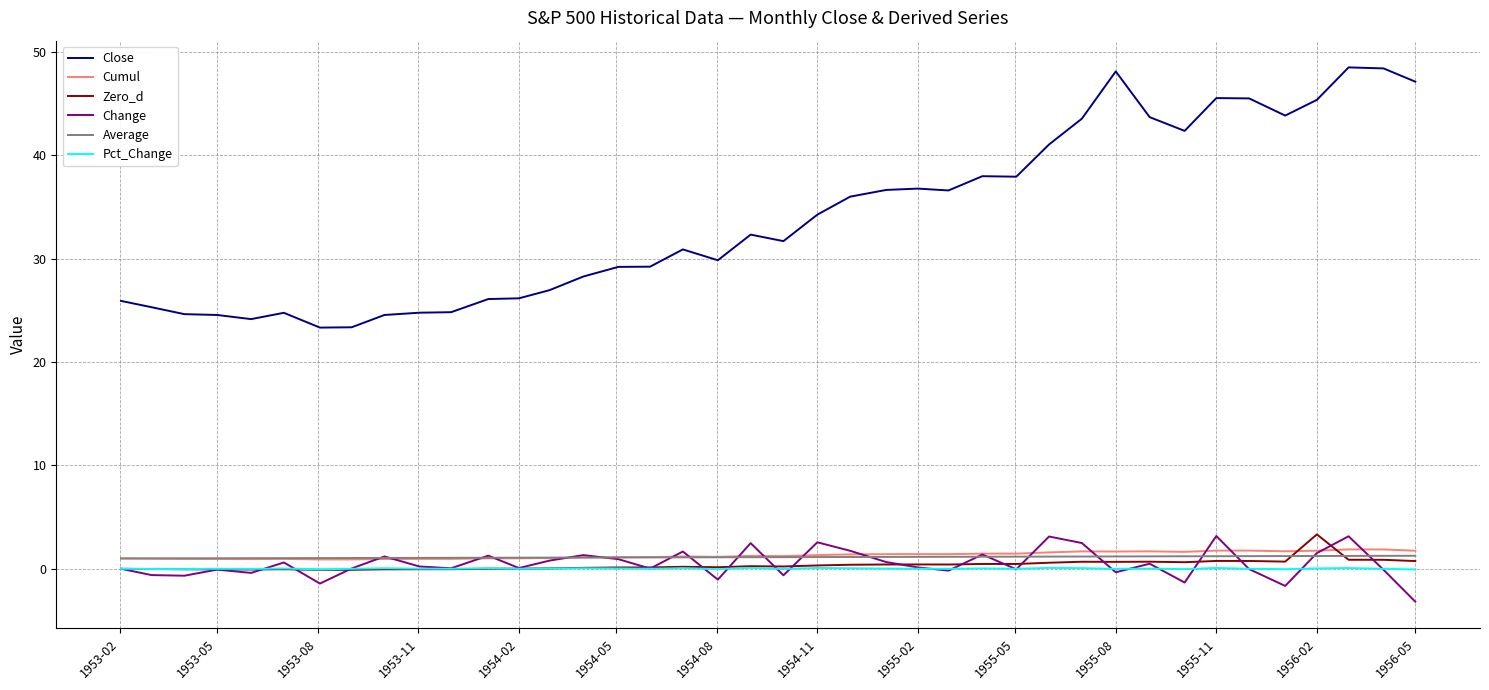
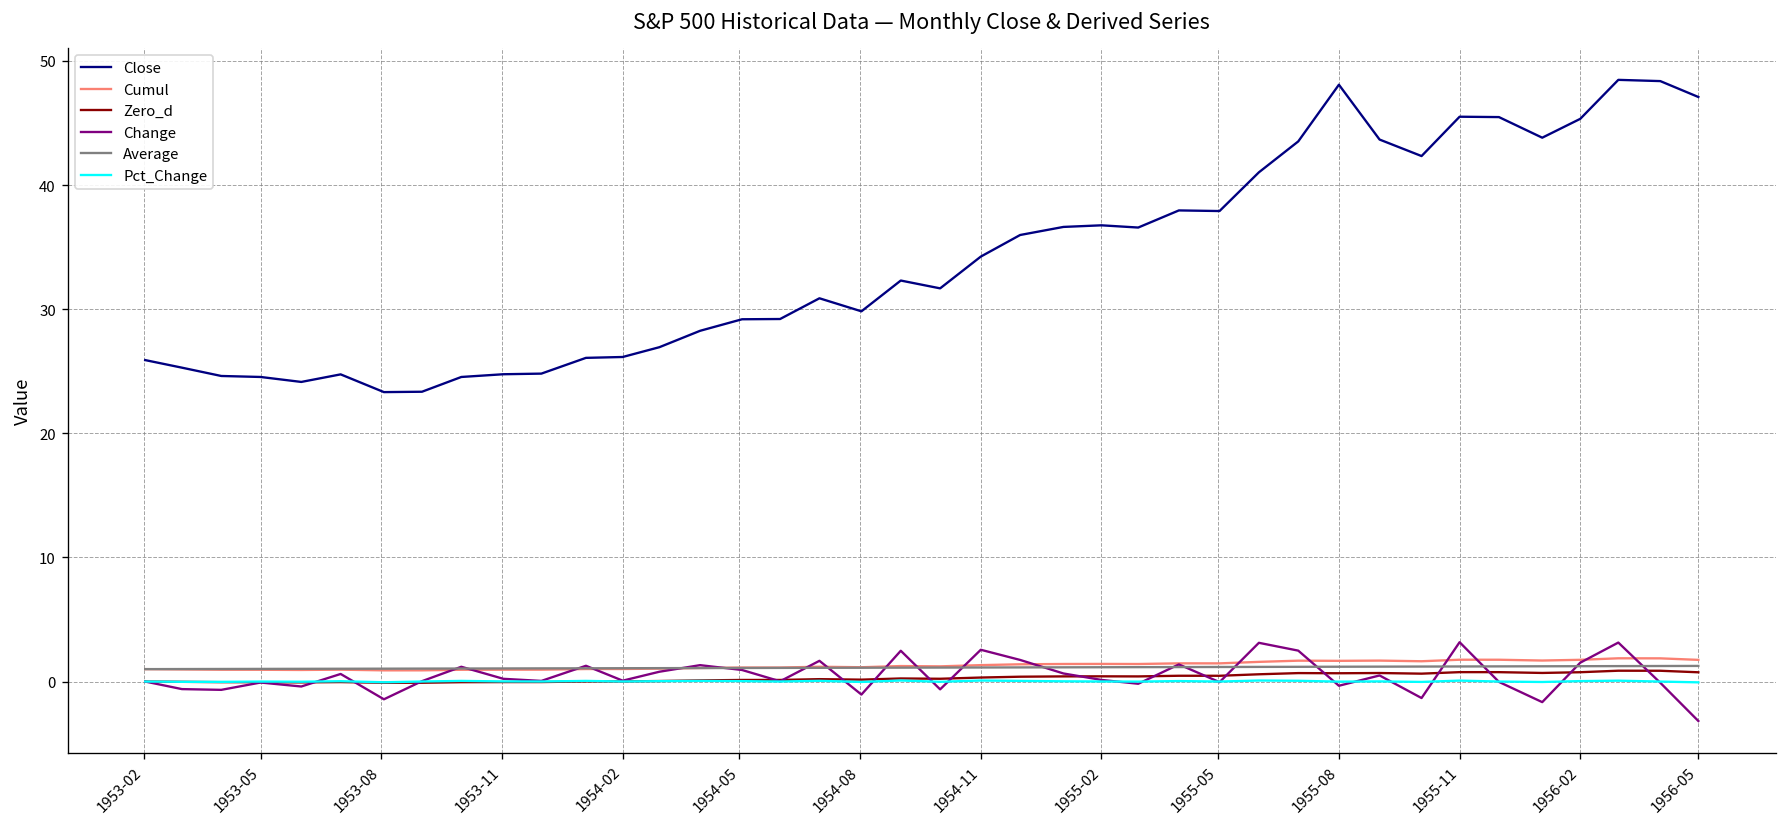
Zero_d, 1956-02: 3.3 -> 0.8
